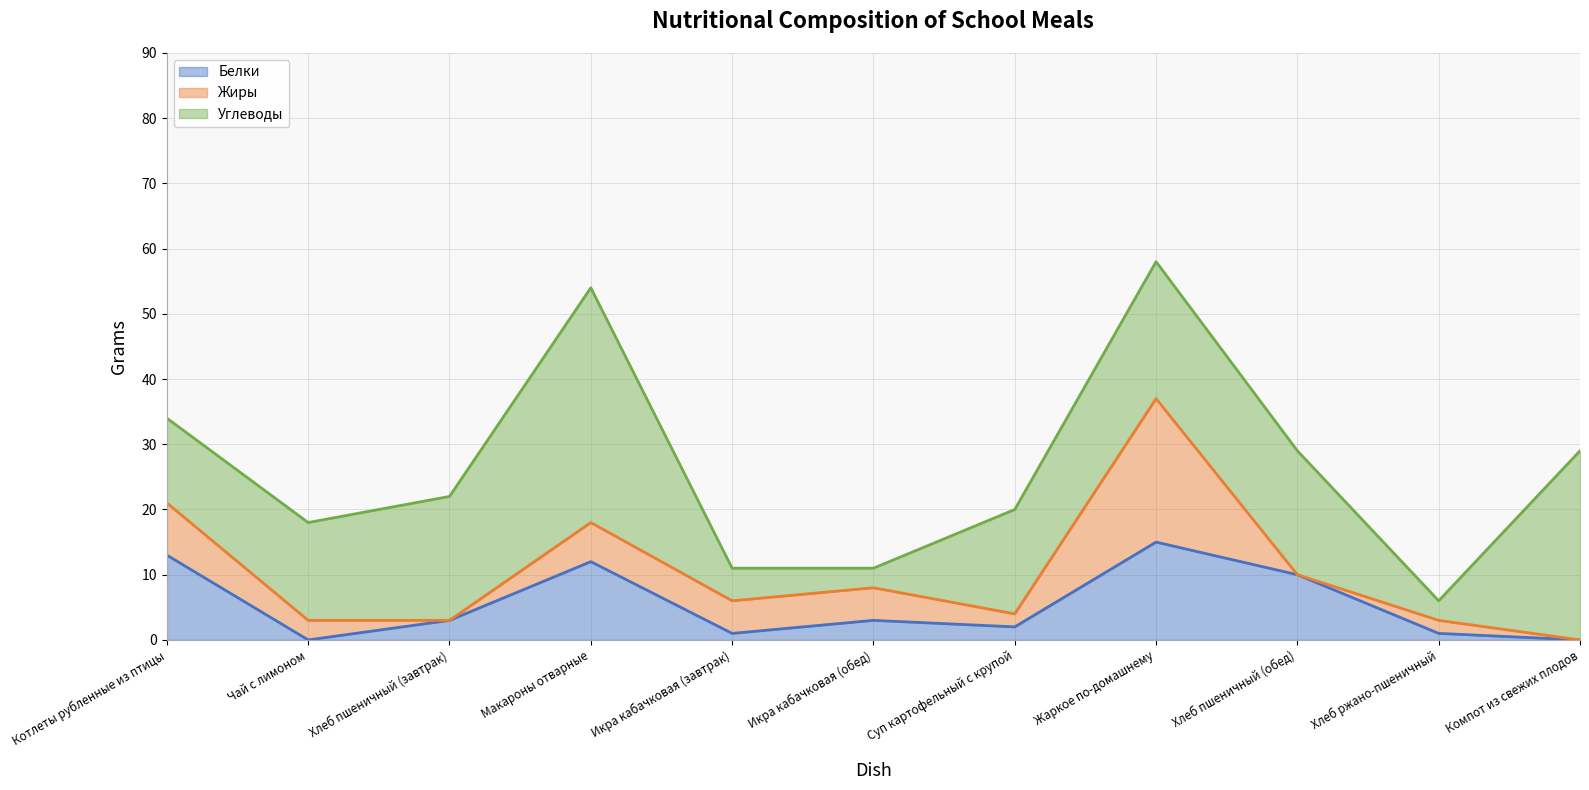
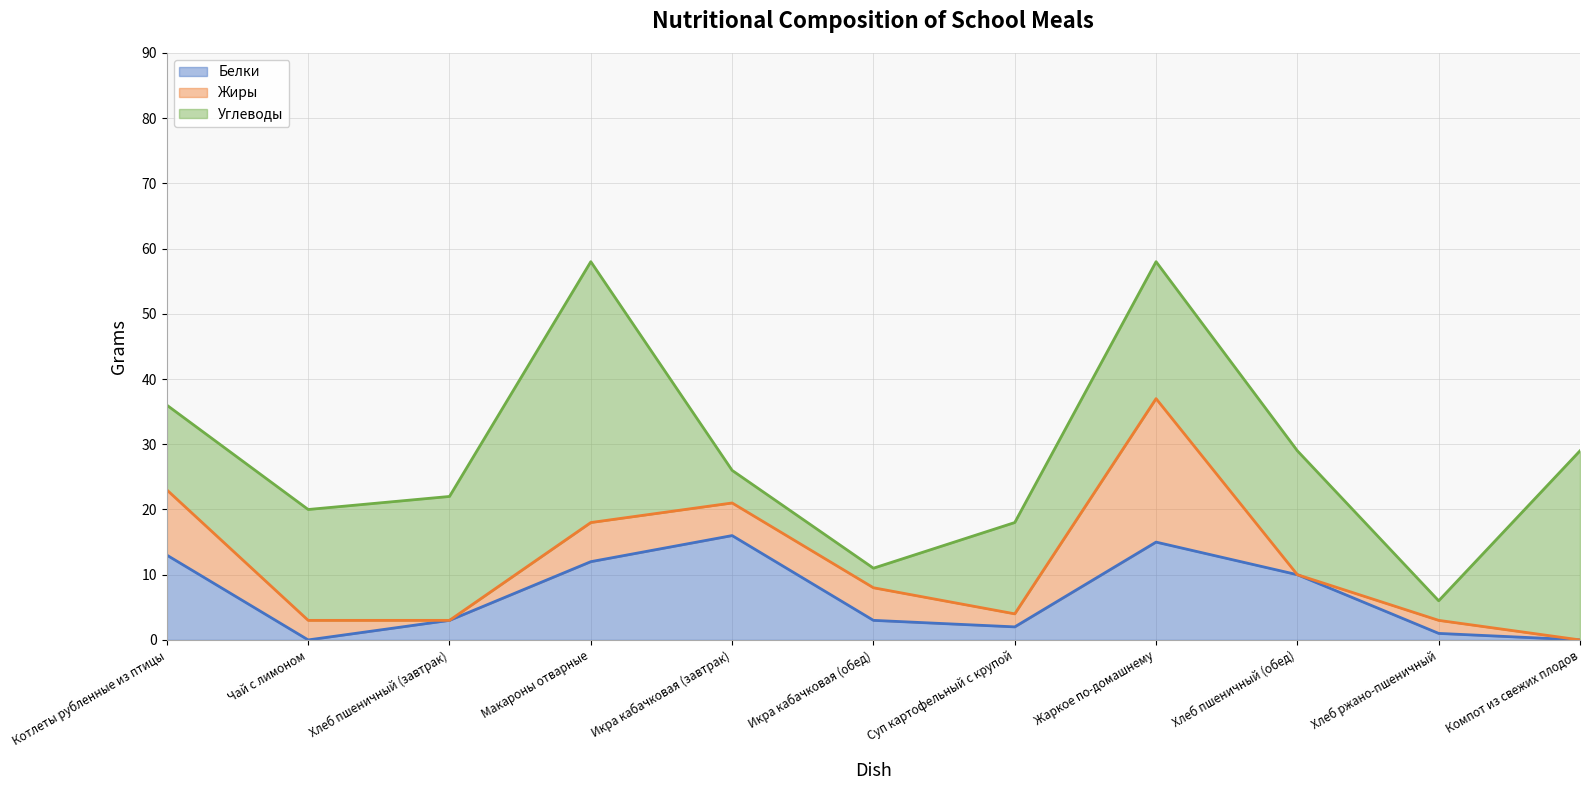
Жиры, Котлеты рубленные из птицы: 8 -> 10
Углеводы, Чай с лимоном: 15 -> 17
Углеводы, Макароны отварные: 36 -> 40
Белки, Икра кабачковая (завтрак): 1 -> 16
Углеводы, Суп картофельный с крупой: 16 -> 14
